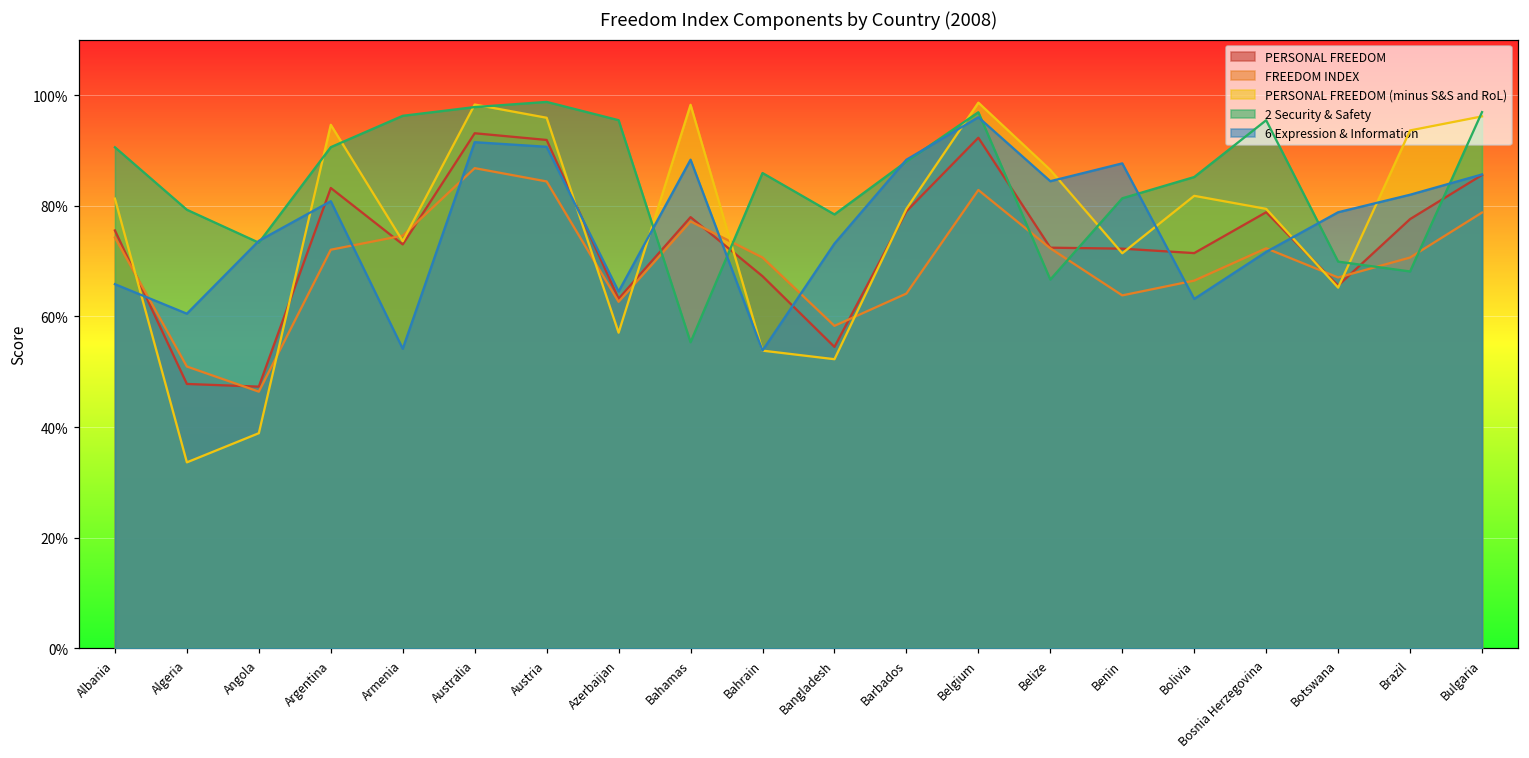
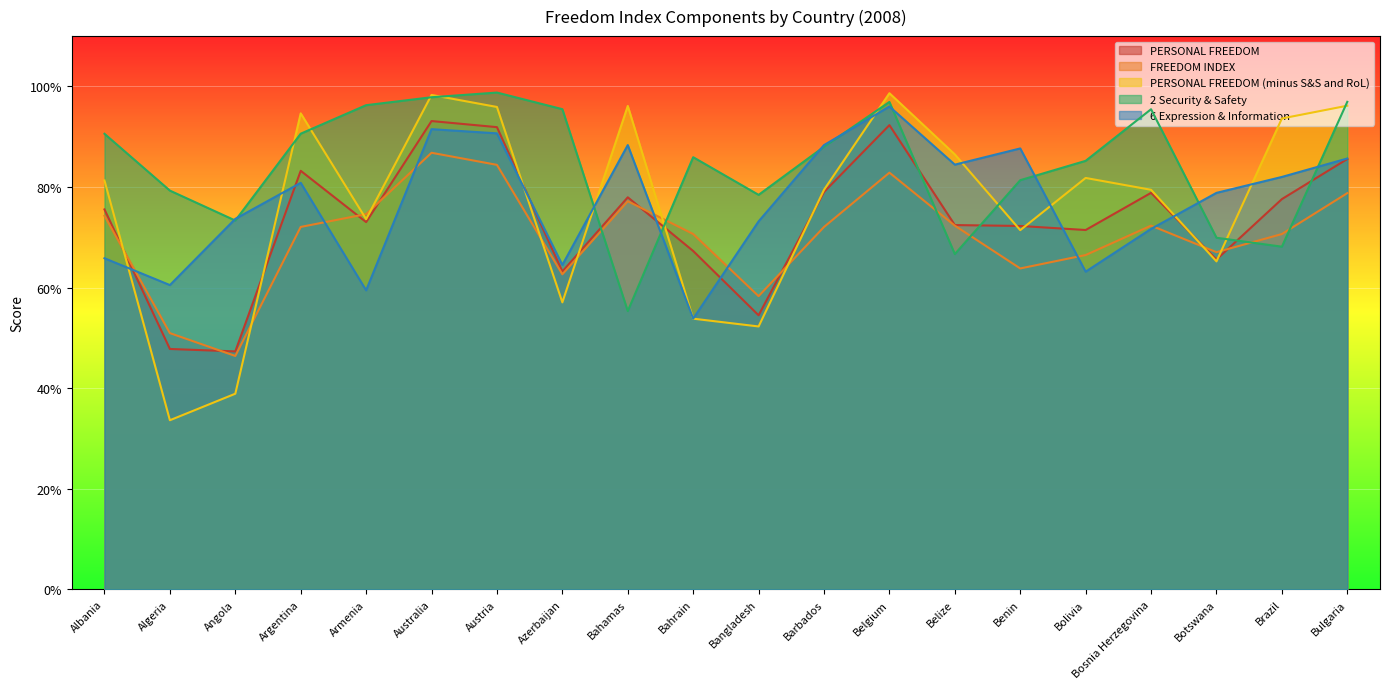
6 Expression & Information, Armenia: 54% -> 59%
PERSONAL FREEDOM (minus S&S and RoL), Bahamas: 98% -> 96%
FREEDOM INDEX, Barbados: 64% -> 72%
